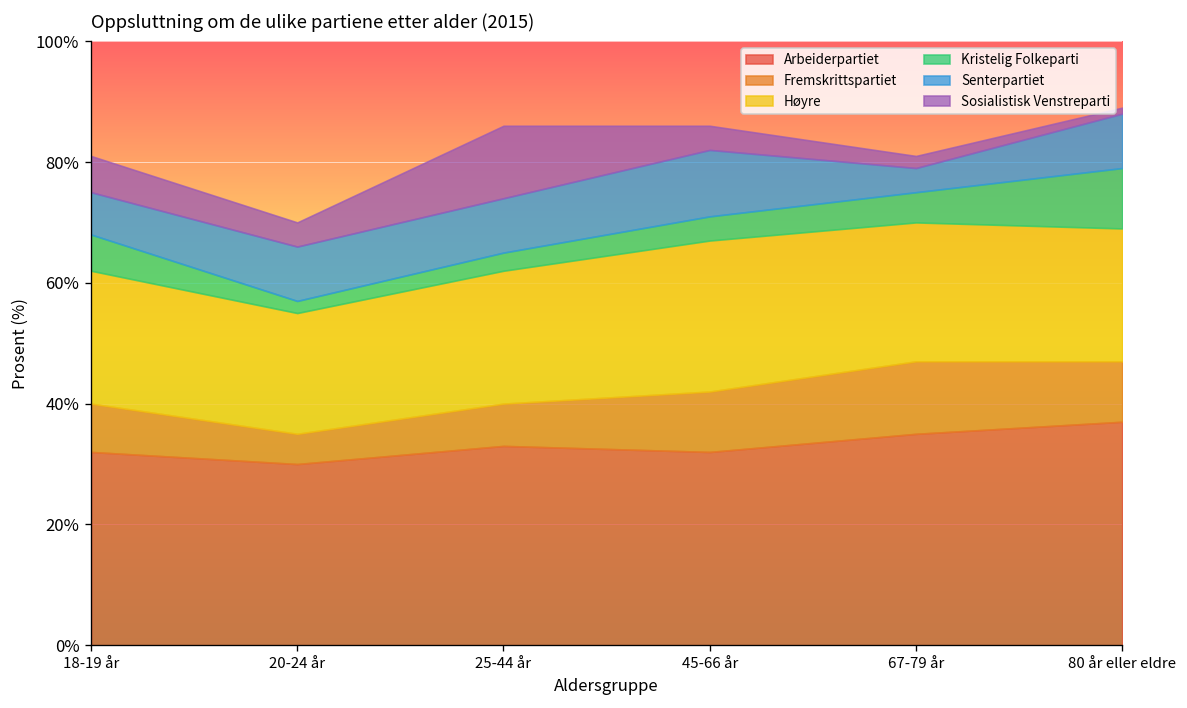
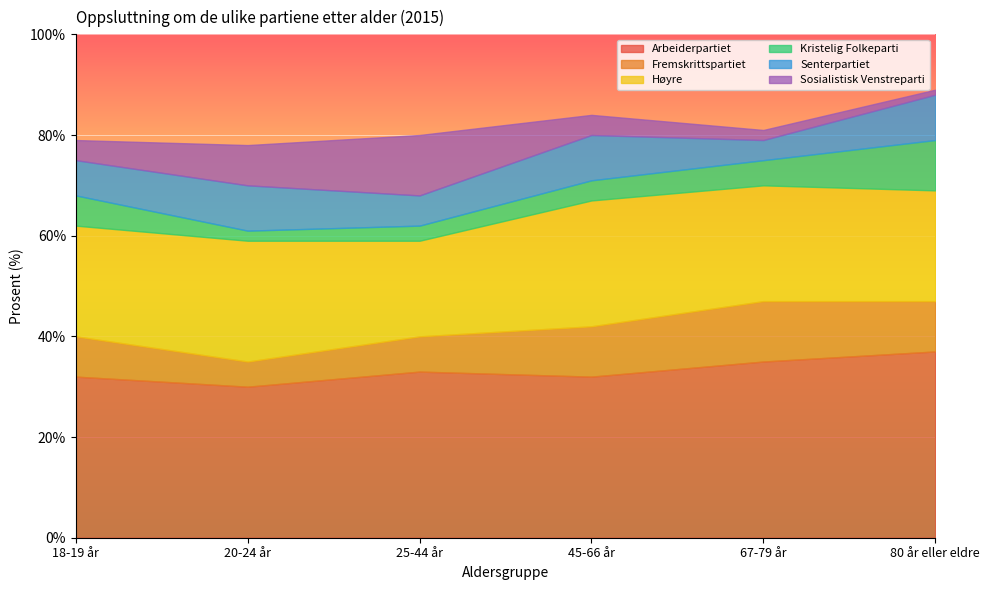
Sosialistisk Venstreparti, 18-19 år: 6% -> 4%
Høyre, 20-24 år: 20% -> 24%
Sosialistisk Venstreparti, 20-24 år: 4% -> 8%
Høyre, 25-44 år: 22% -> 19%
Senterpartiet, 25-44 år: 9% -> 6%
Senterpartiet, 45-66 år: 11% -> 9%
